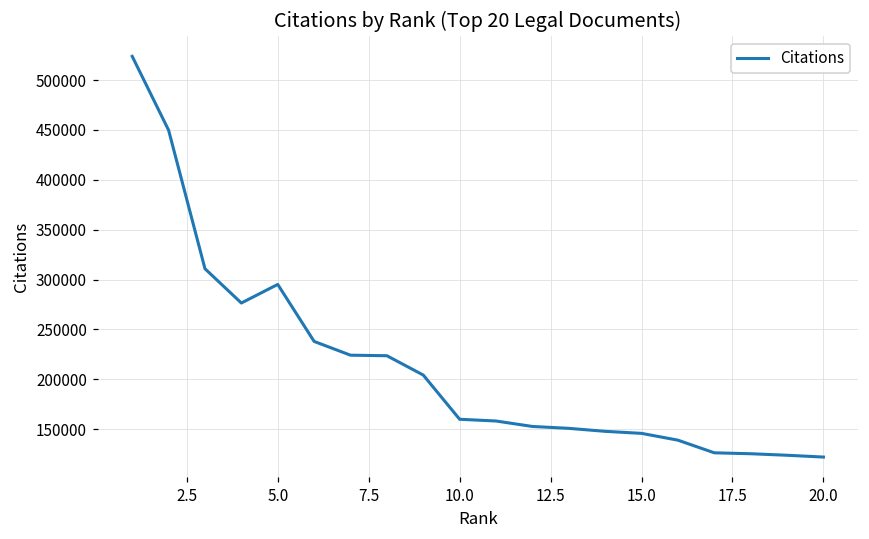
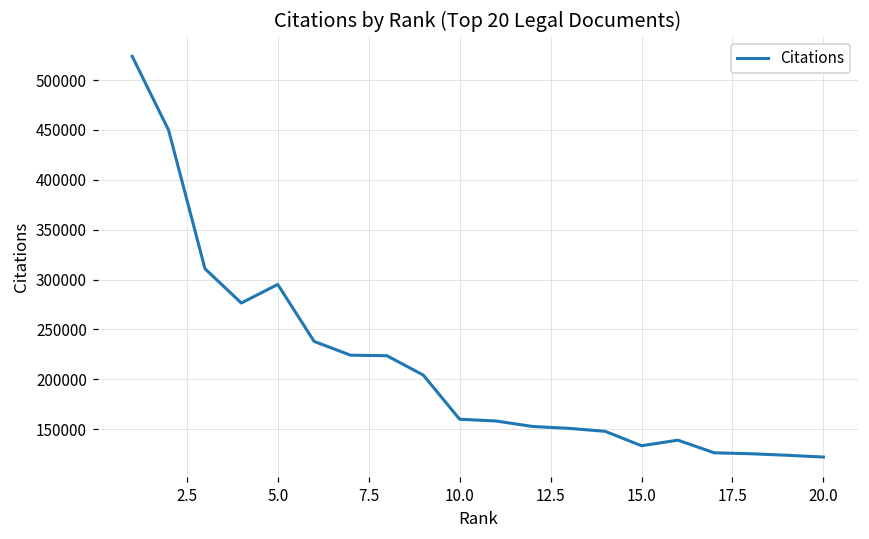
15.0: 150000 -> 130000
